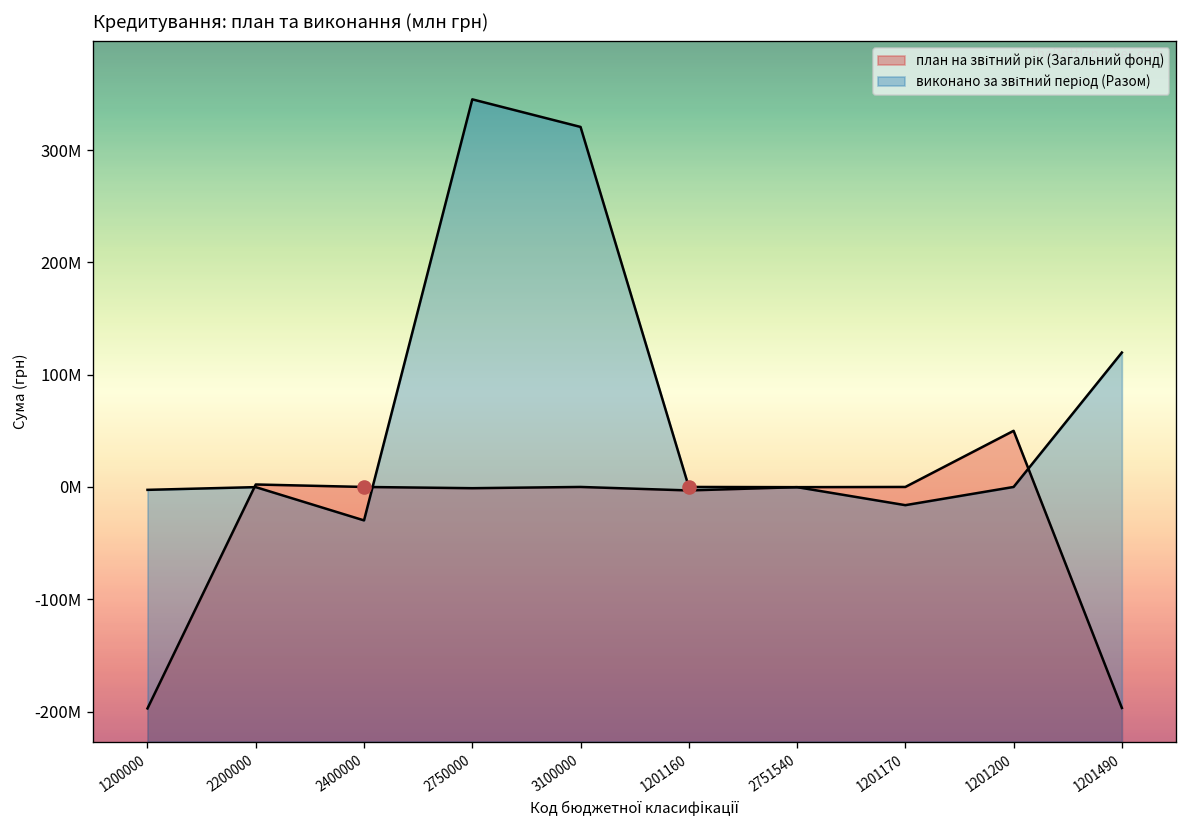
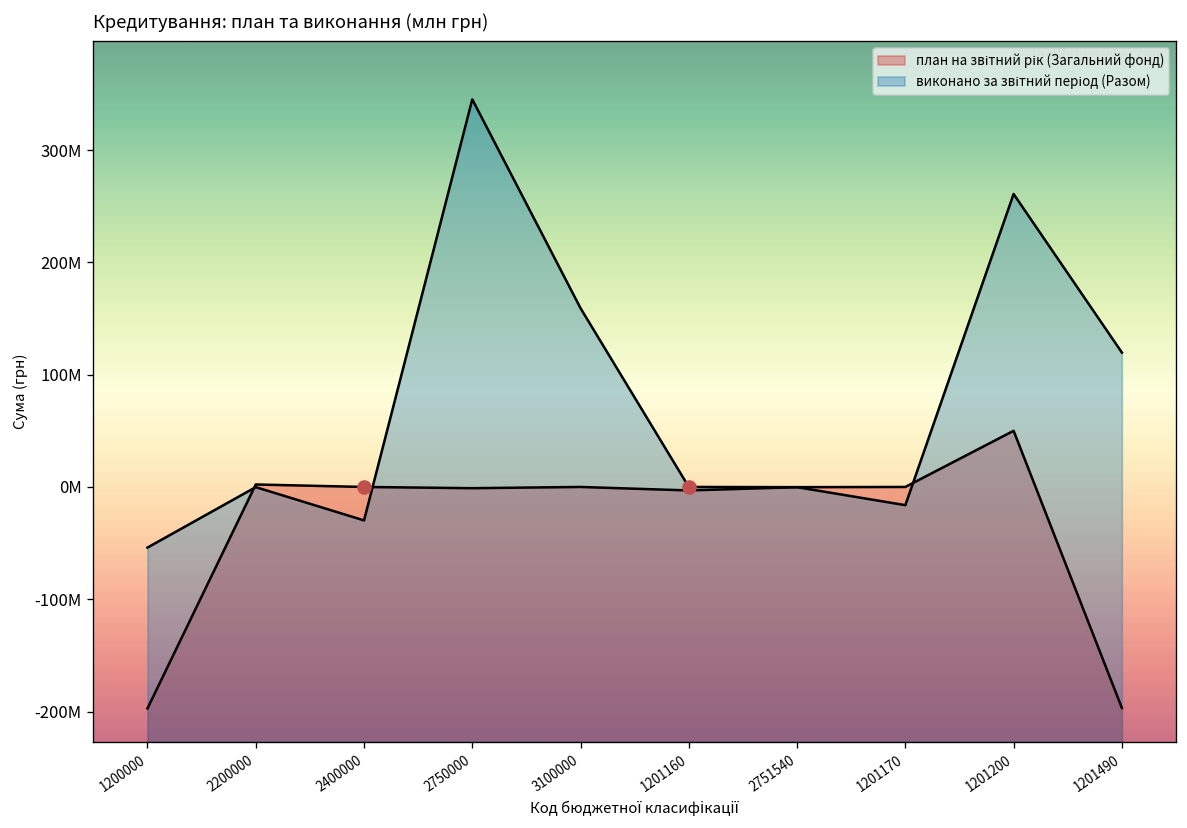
виконано за звітний період (Разом), 1200000: 0 -> -50000000
виконано за звітний період (Разом), 3100000: 320000000 -> 160000000
виконано за звітний період (Разом), 1201200: 0 -> 260000000
